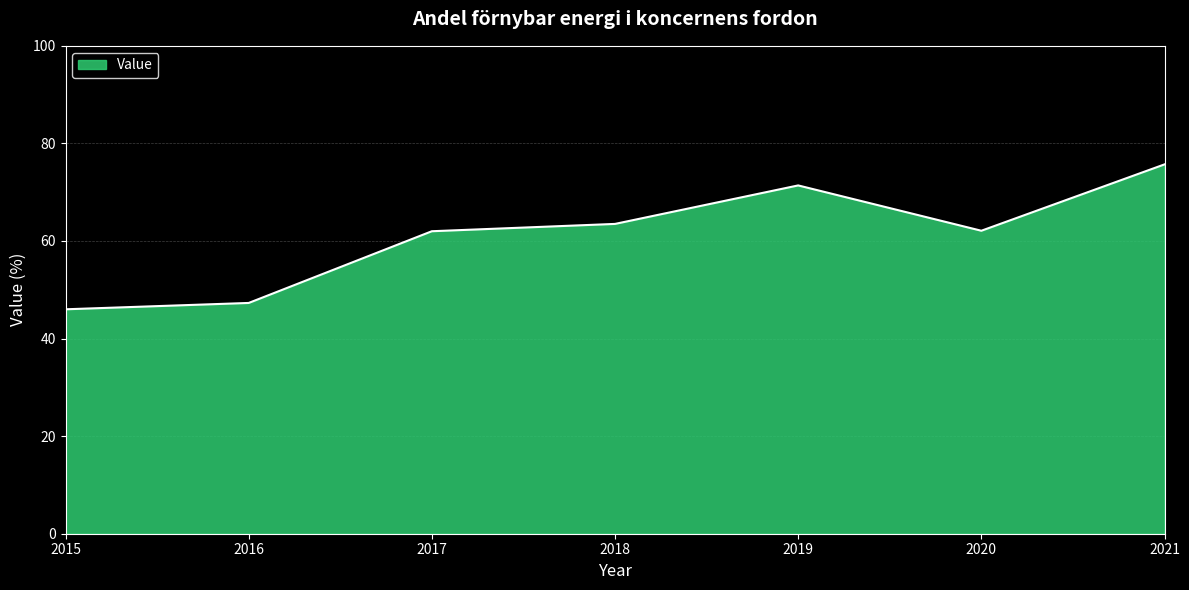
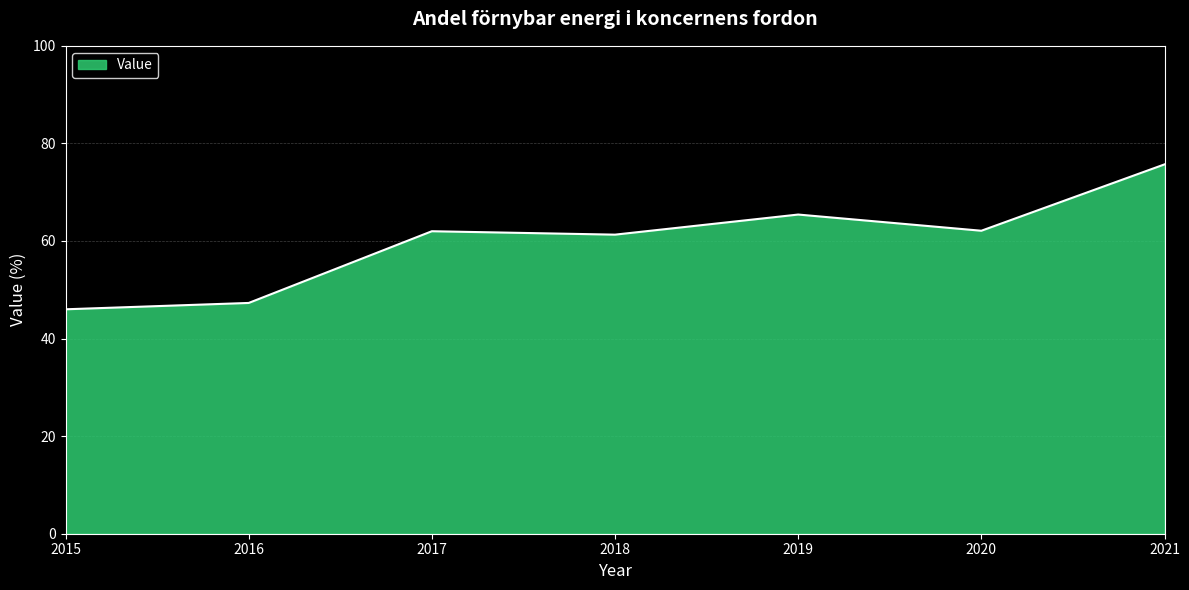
2018: 64 -> 61
2019: 71 -> 65
